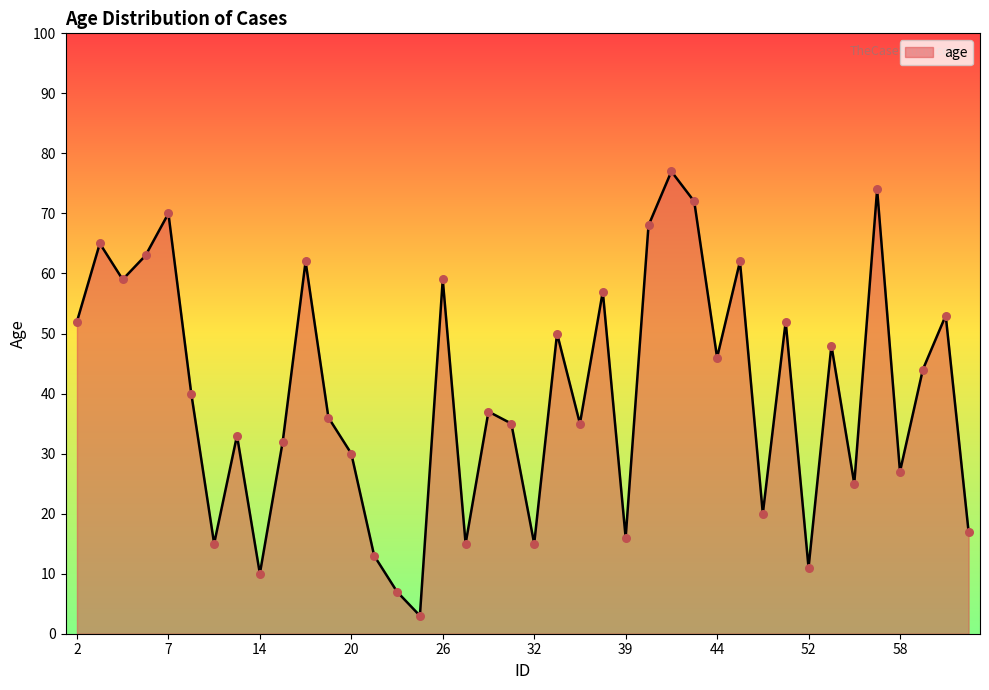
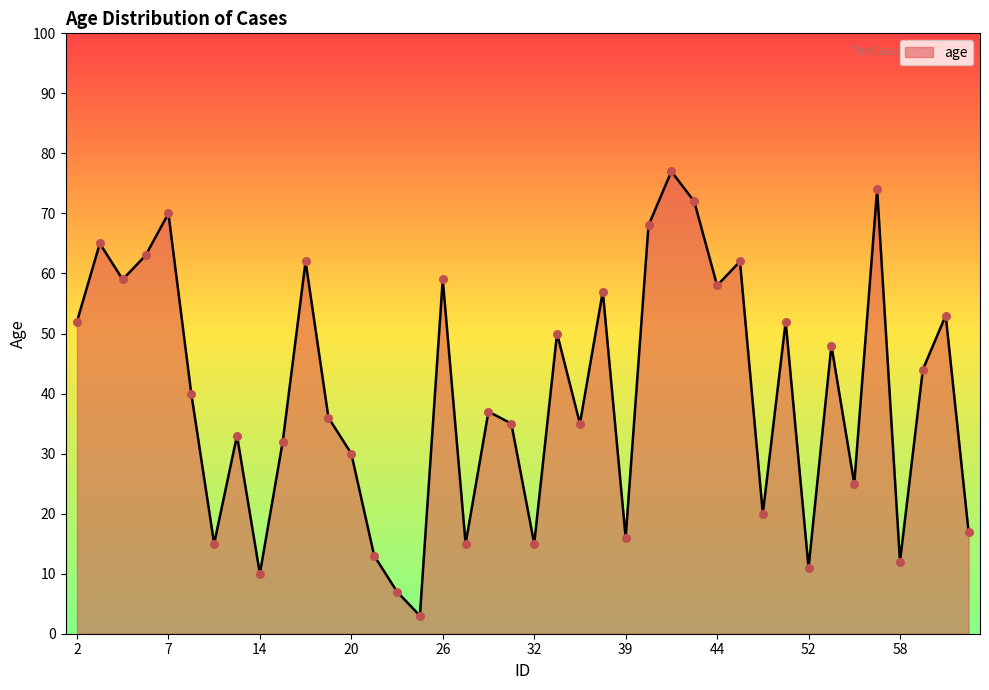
44: 46 -> 58
58: 27 -> 12
